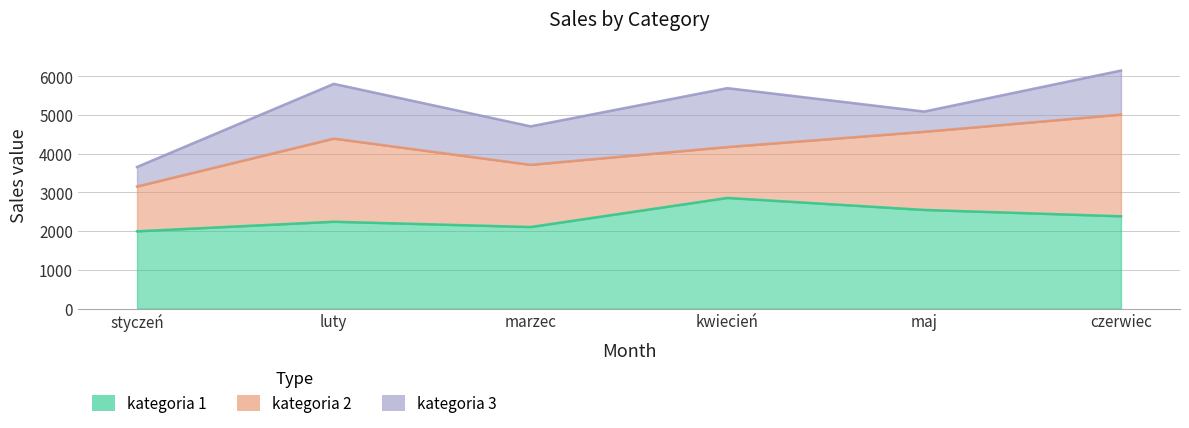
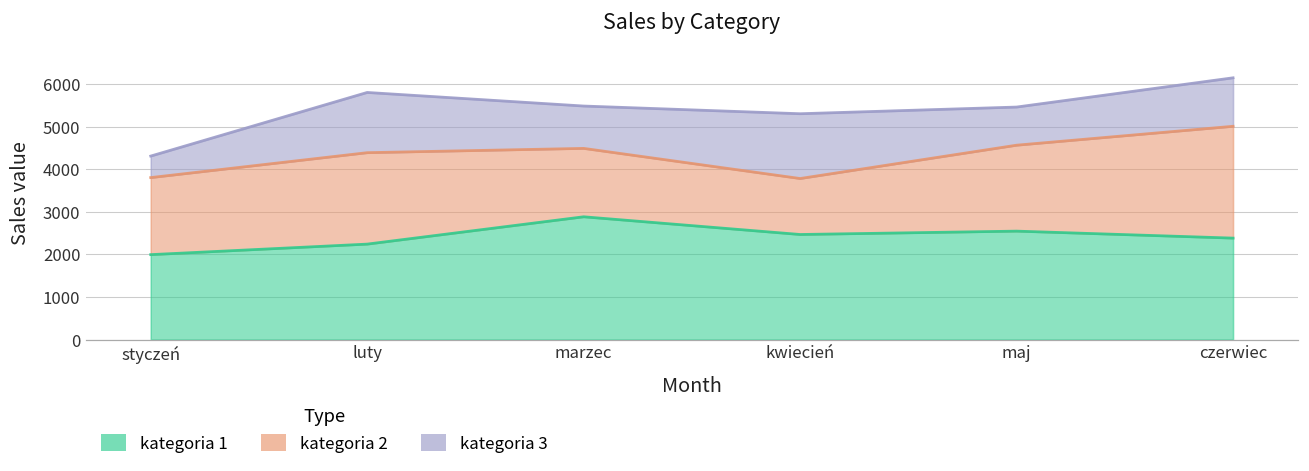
kategoria 2, styczeń: 1200 -> 1800
kategoria 1, marzec: 2100 -> 2900
kategoria 1, kwiecień: 2900 -> 2500
kategoria 3, maj: 500 -> 900
